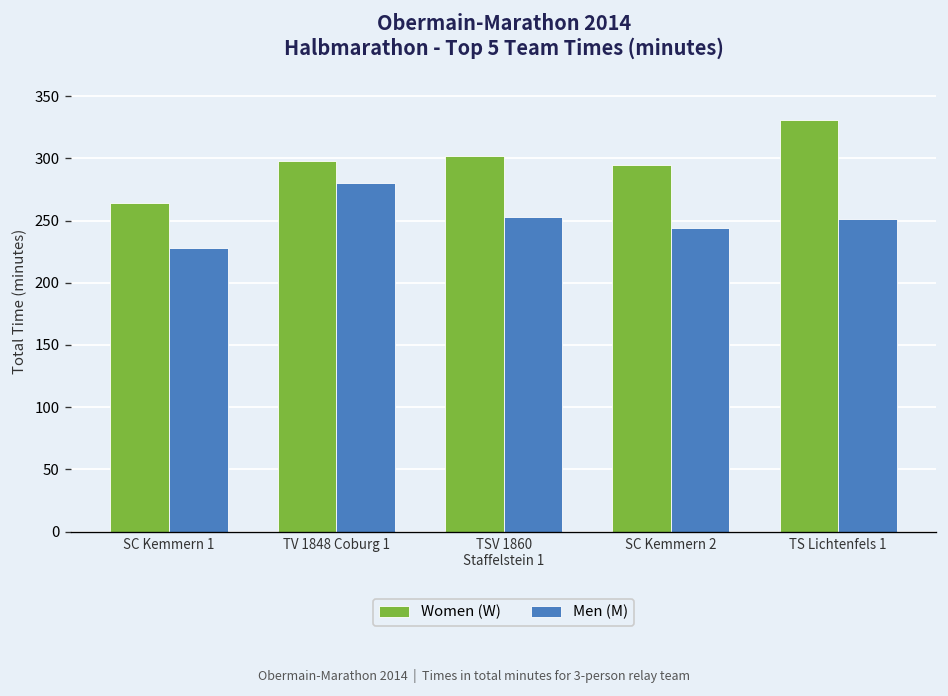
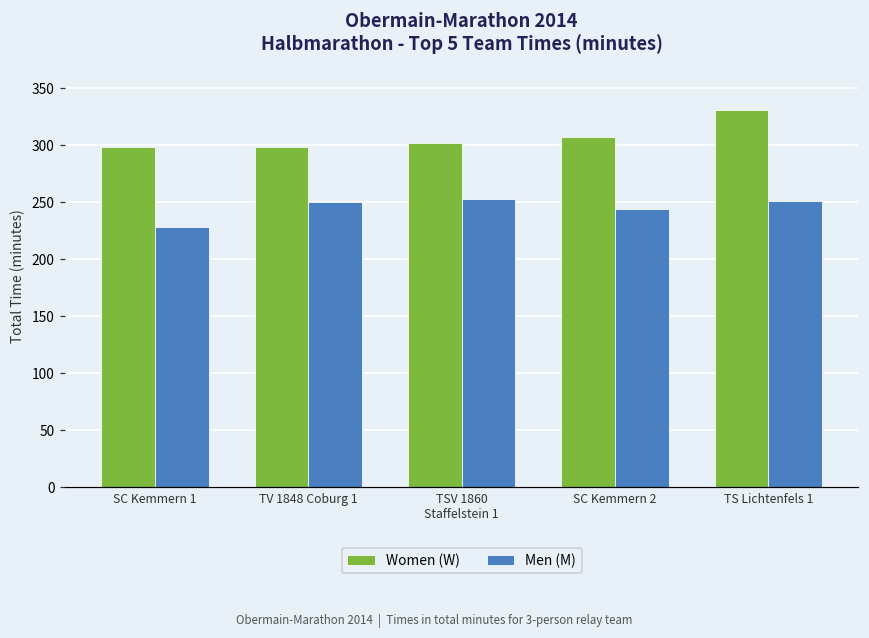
Women (W), SC Kemmern 1: 264 -> 298
Men (M), TV 1848 Coburg 1: 280 -> 250
Women (W), SC Kemmern 2: 295 -> 307
